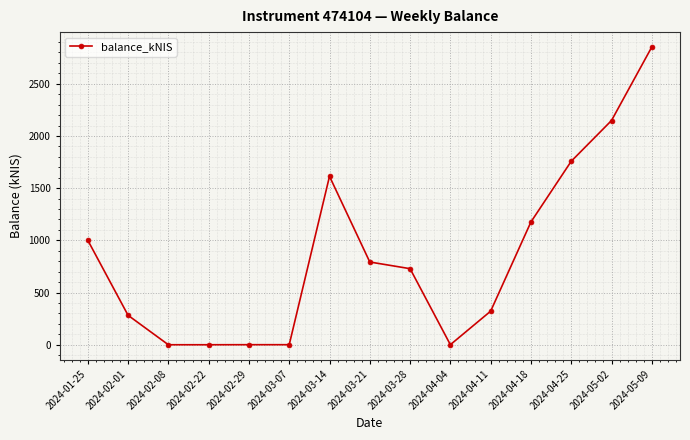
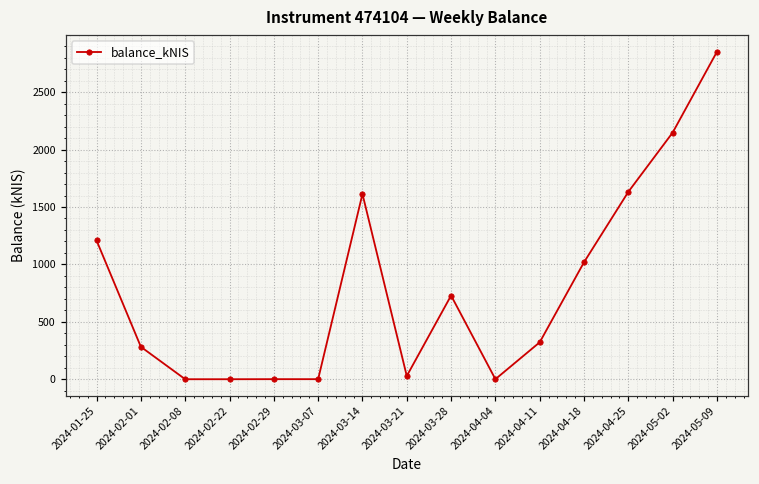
2024-01-25: 1000 -> 1210
2024-03-21: 790 -> 30
2024-04-18: 1180 -> 1020
2024-04-25: 1760 -> 1630
